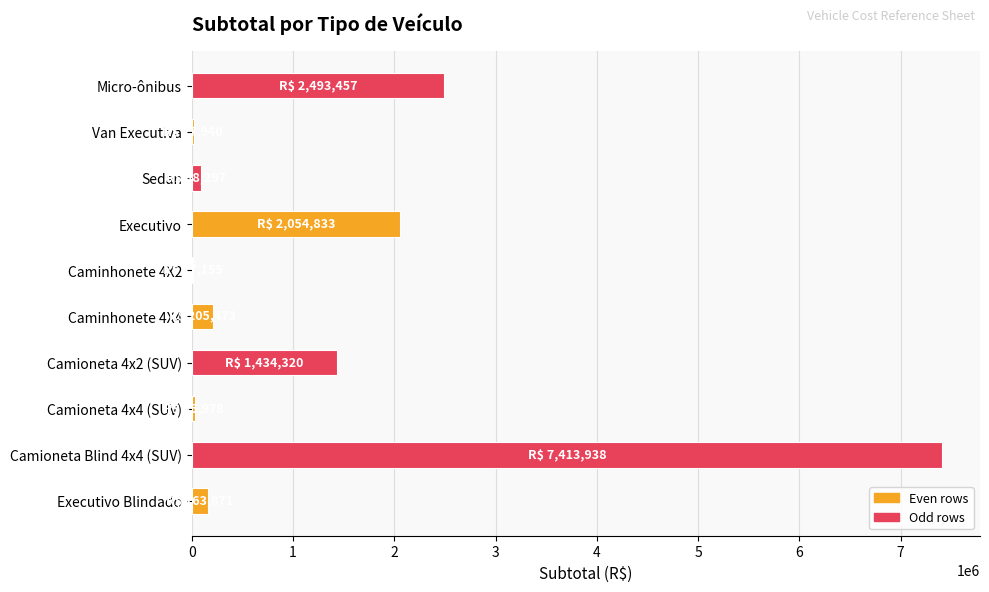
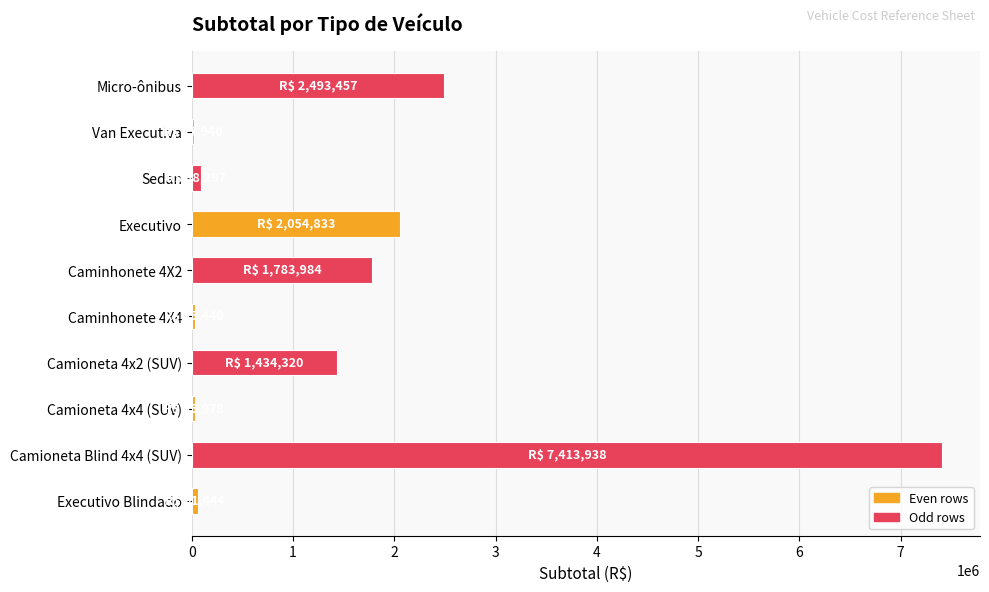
Caminhonete 4X2: 20000 -> 1780000
Caminhonete 4X4: 210000 -> 40000
Executivo Blindado: 160000 -> 60000
